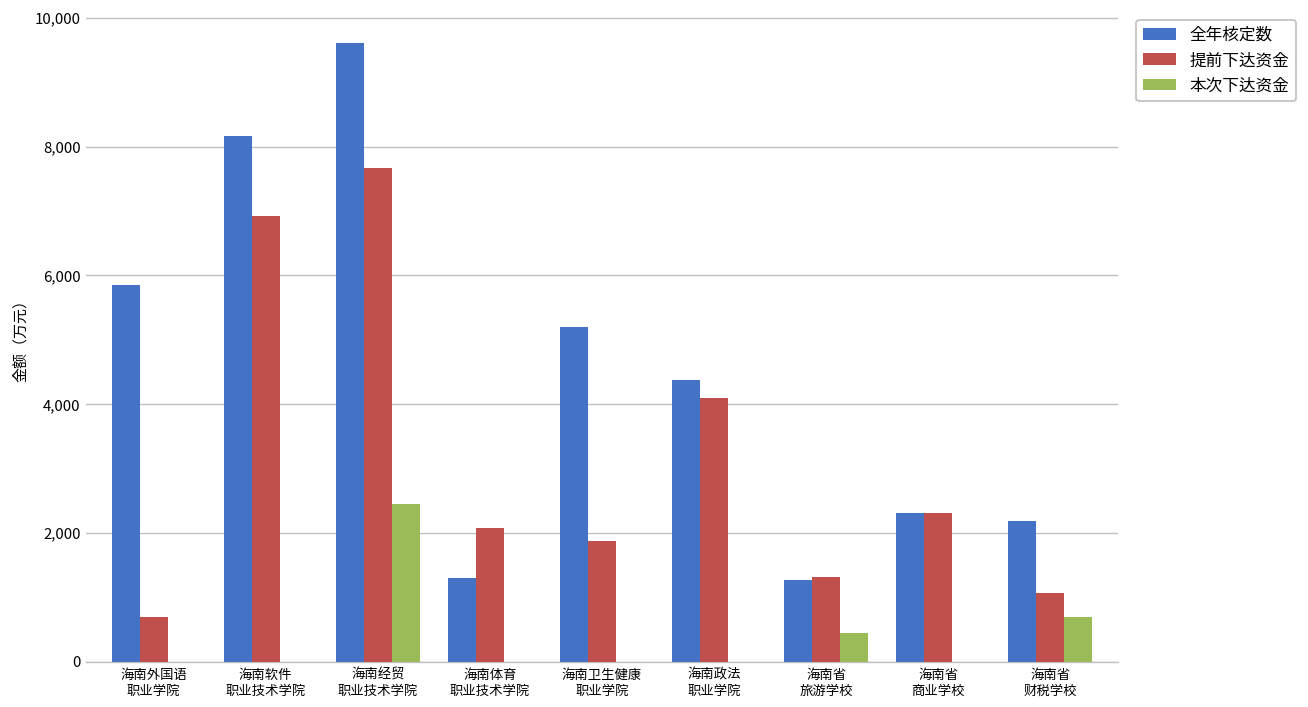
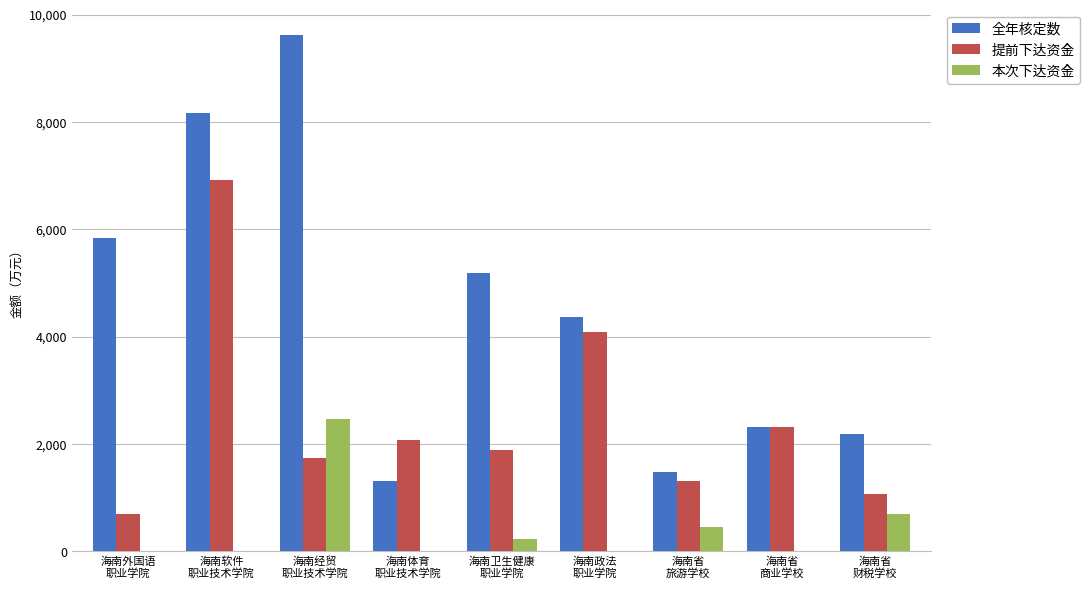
提前下达资金, 海南经贸 职业技术学院: 7,700 -> 1,700
本次下达资金, 海南卫生健康 职业学院: 0 -> 200
全年核定数, 海南省 旅游学校: 1,300 -> 1,500
